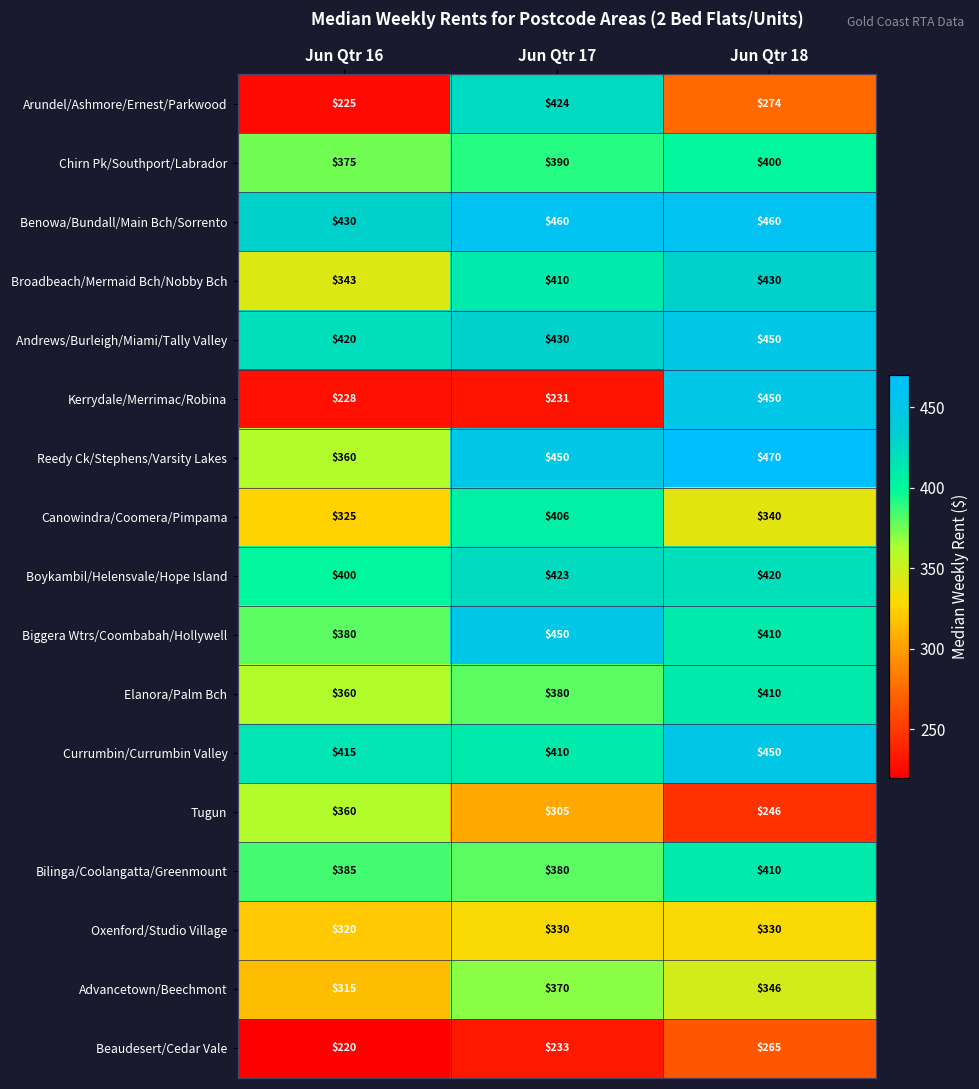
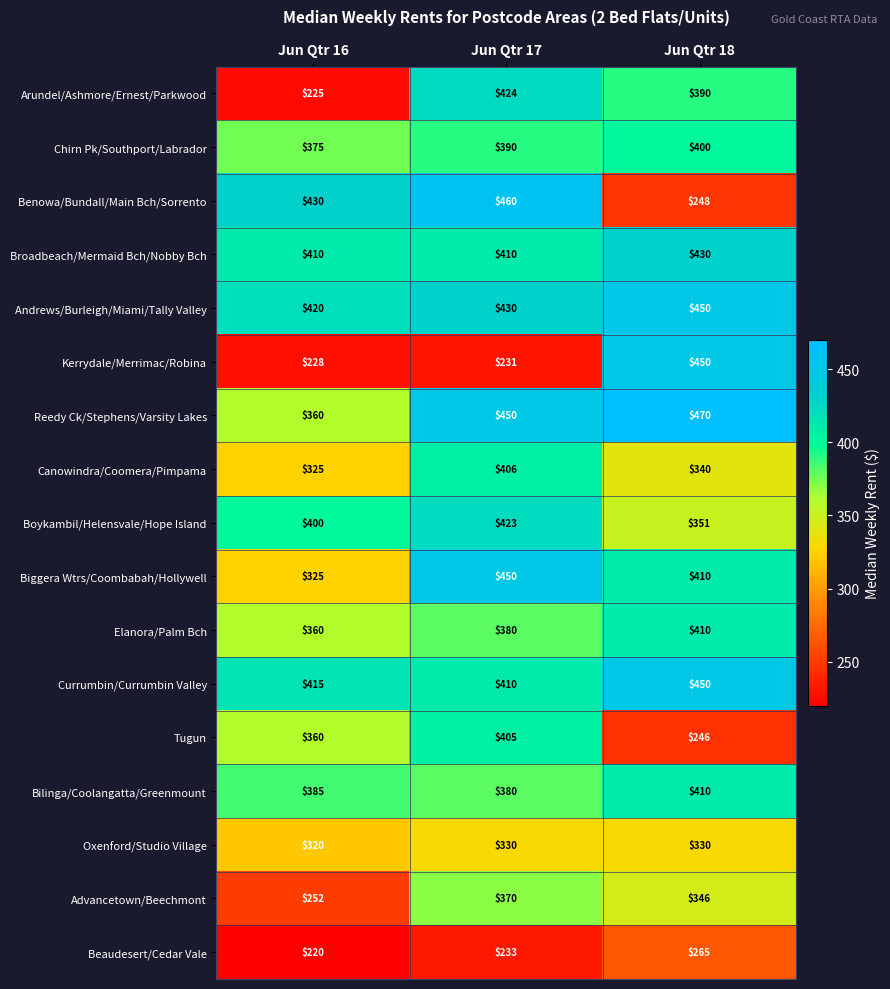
Arundel/Ashmore/Ernest/Parkwood, Jun Qtr 18: $274 -> $390
Benowa/Bundall/Main Bch/Sorrento, Jun Qtr 18: $460 -> $248
Broadbeach/Mermaid Bch/Nobby Bch, Jun Qtr 16: $343 -> $410
Boykambil/Helensvale/Hope Island, Jun Qtr 18: $420 -> $351
Biggera Wtrs/Coombabah/Hollywell, Jun Qtr 16: $380 -> $325
Tugun, Jun Qtr 17: $305 -> $405
Advancetown/Beechmont, Jun Qtr 16: $315 -> $252
